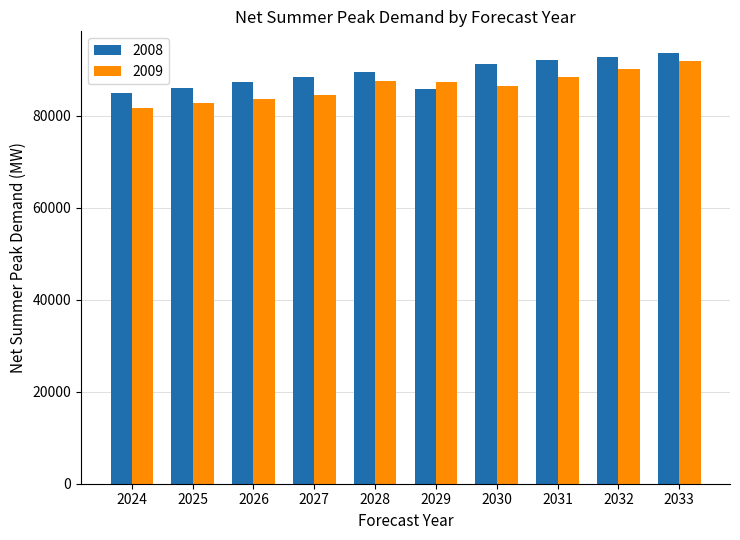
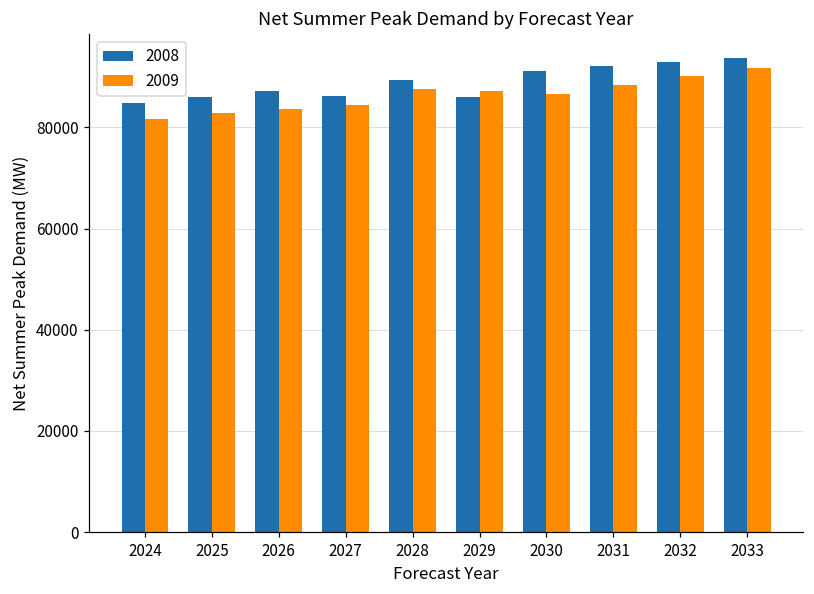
2008, 2027: 89000 -> 86000
